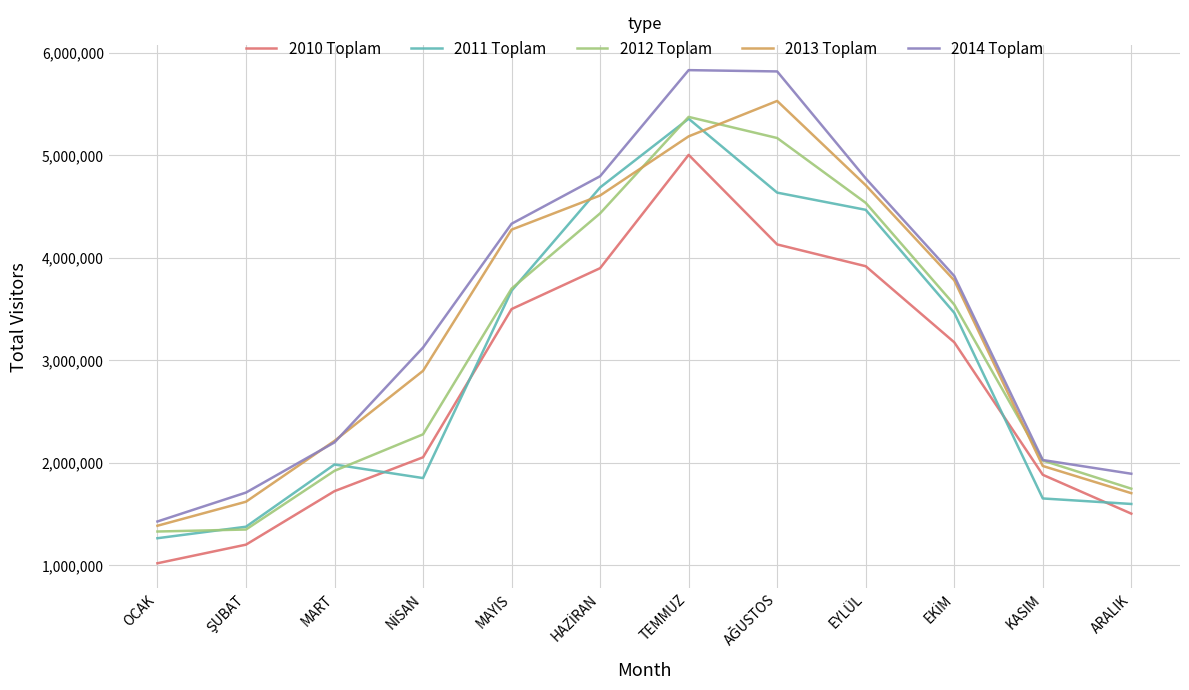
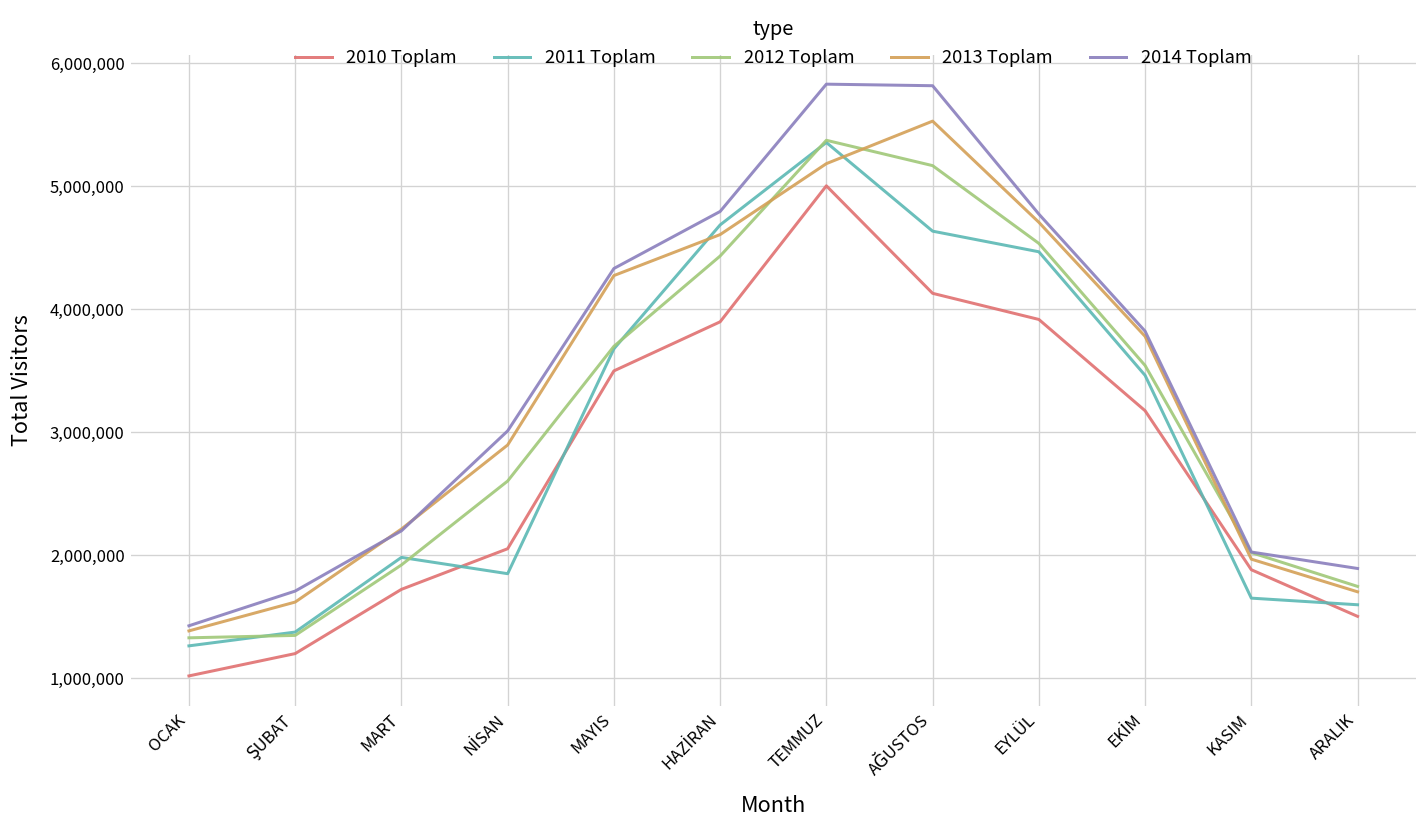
2012 Toplam, NİSAN: 2,280,000 -> 2,600,000
2014 Toplam, NİSAN: 3,120,000 -> 3,010,000
